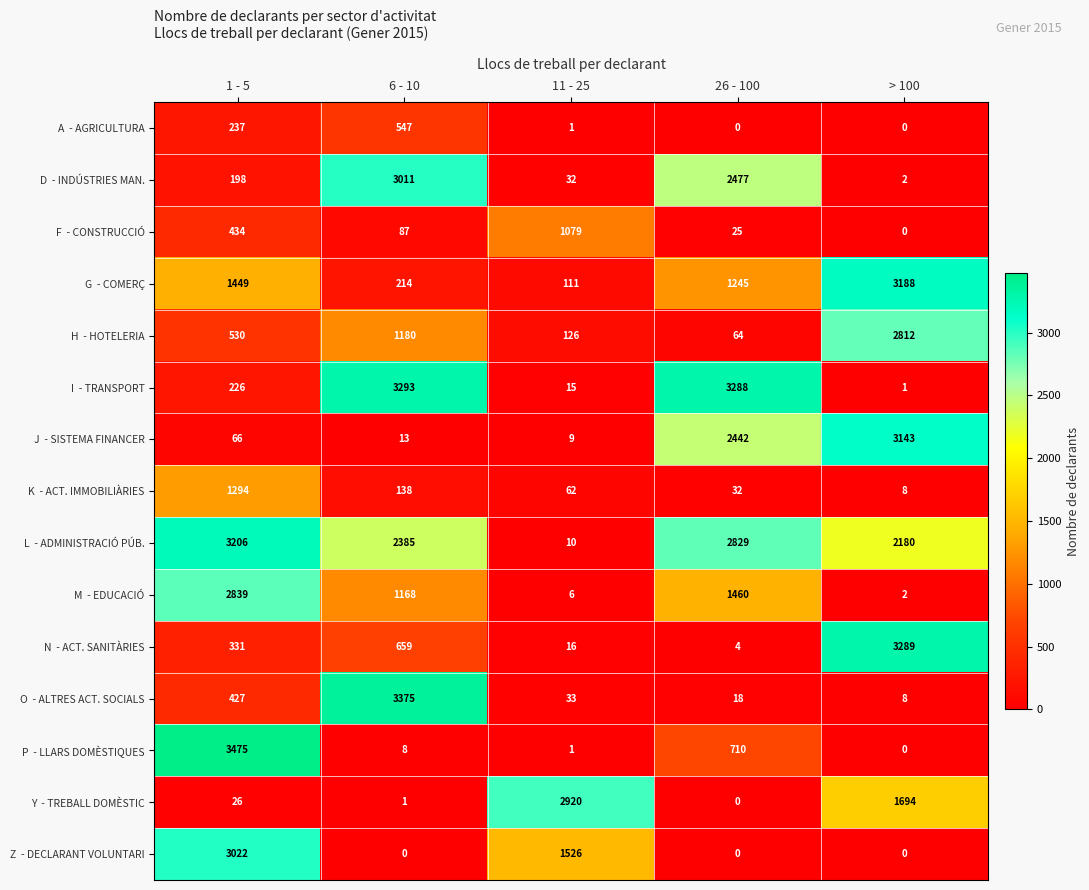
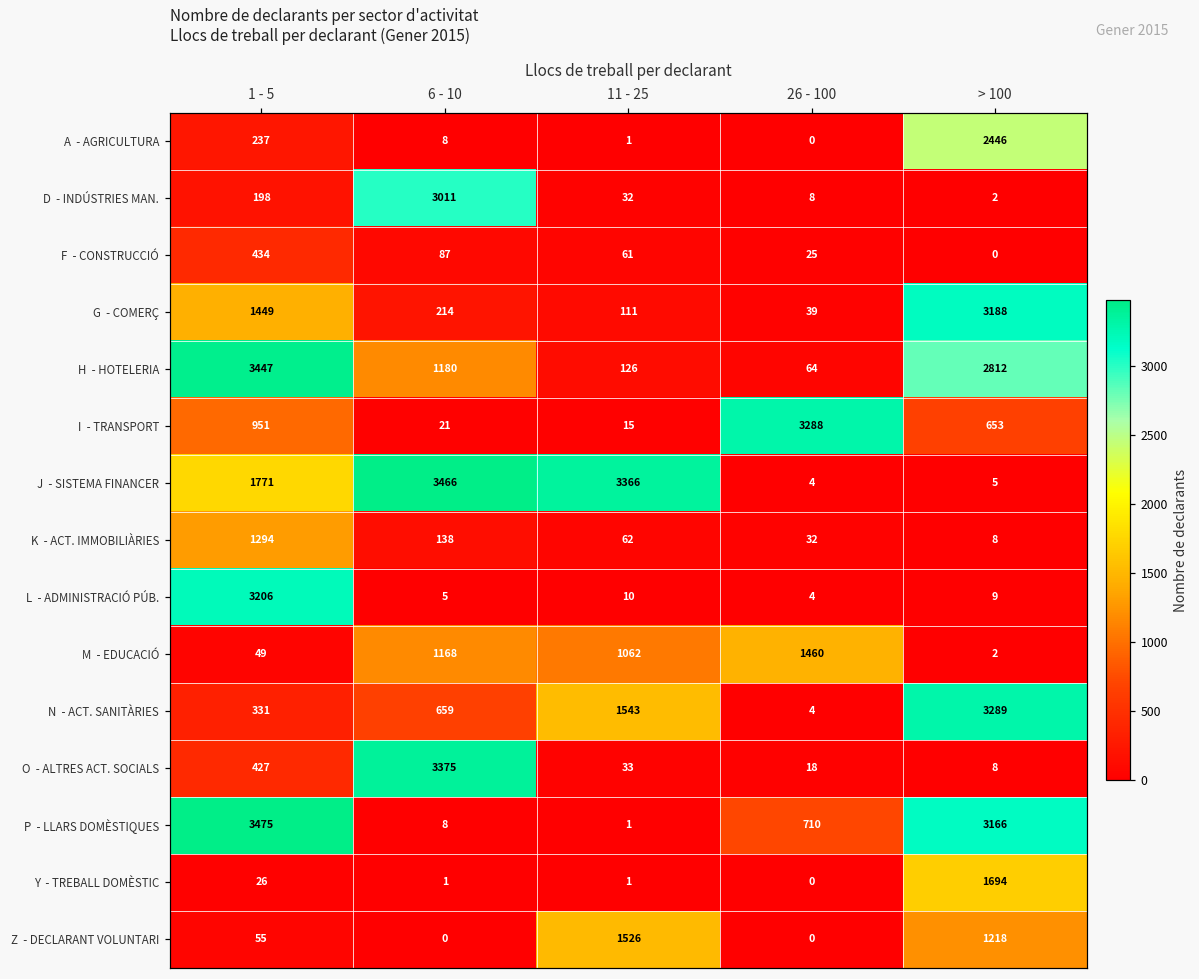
A - AGRICULTURA, 6 - 10: 547 -> 8
A - AGRICULTURA, > 100: 0 -> 2446
D - INDÚSTRIES MAN., 26 - 100: 2477 -> 8
F - CONSTRUCCIÓ, 11 - 25: 1079 -> 61
G - COMERÇ, 26 - 100: 1245 -> 39
H - HOTELERIA, 1 - 5: 530 -> 3447
I - TRANSPORT, 1 - 5: 226 -> 951
I - TRANSPORT, 6 - 10: 3293 -> 21
I - TRANSPORT, > 100: 1 -> 653
J - SISTEMA FINANCER, 1 - 5: 66 -> 1771
J - SISTEMA FINANCER, 6 - 10: 13 -> 3466
J - SISTEMA FINANCER, 11 - 25: 9 -> 3366
J - SISTEMA FINANCER, 26 - 100: 2442 -> 4
J - SISTEMA FINANCER, > 100: 3143 -> 5
L - ADMINISTRACIÓ PÚB., 6 - 10: 2385 -> 5
L - ADMINISTRACIÓ PÚB., 26 - 100: 2829 -> 4
L - ADMINISTRACIÓ PÚB., > 100: 2180 -> 9
M - EDUCACIÓ, 1 - 5: 2839 -> 49
M - EDUCACIÓ, 11 - 25: 6 -> 1062
N - ACT. SANITÀRIES, 11 - 25: 16 -> 1543
P - LLARS DOMÈSTIQUES, > 100: 0 -> 3166
Y - TREBALL DOMÈSTIC, 11 - 25: 2920 -> 1
Z - DECLARANT VOLUNTARI, 1 - 5: 3022 -> 55
Z - DECLARANT VOLUNTARI, > 100: 0 -> 1218
